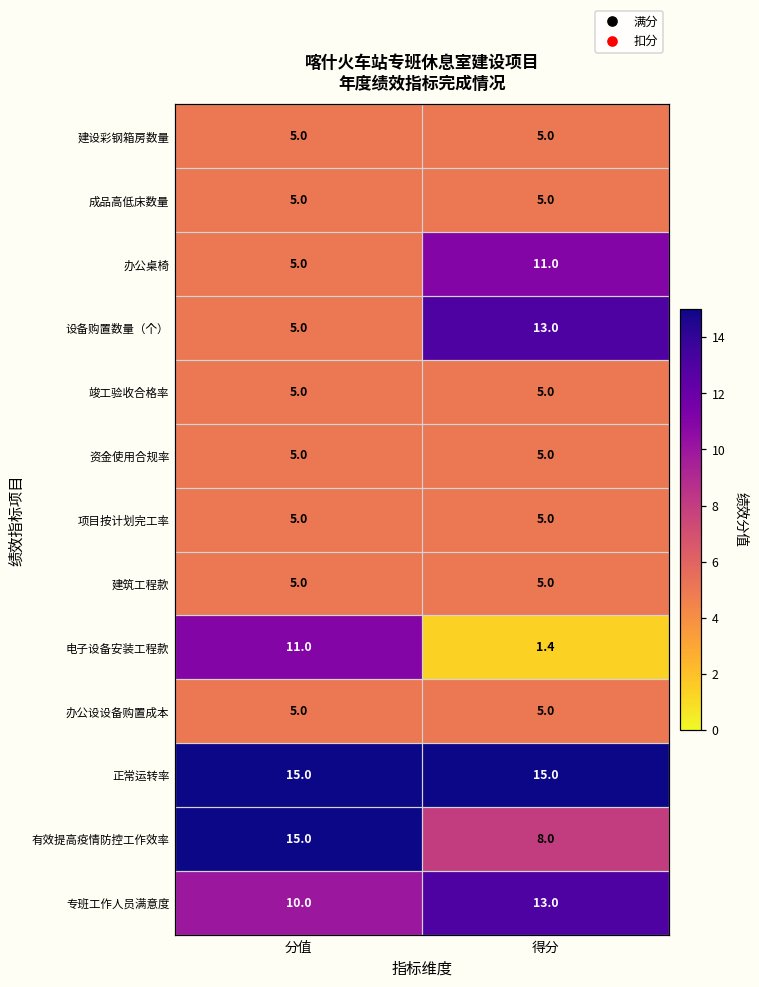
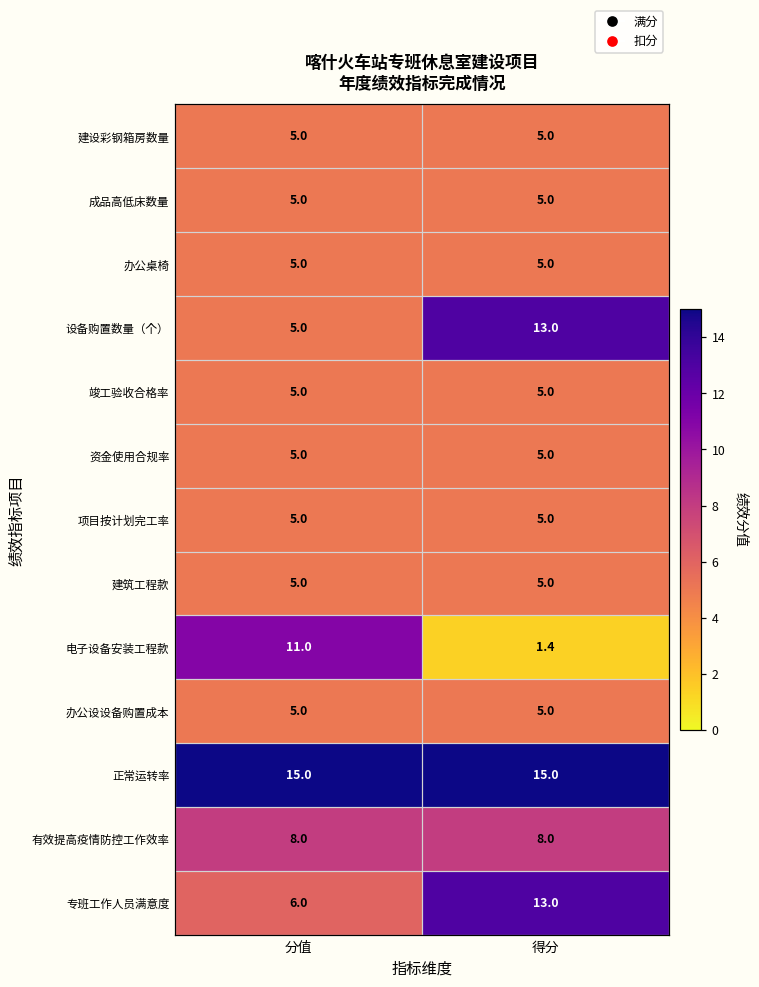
办公桌椅, 得分: 11.0 -> 5.0
有效提高疫情防控工作效率, 分值: 15.0 -> 8.0
专班工作人员满意度, 分值: 10.0 -> 6.0
